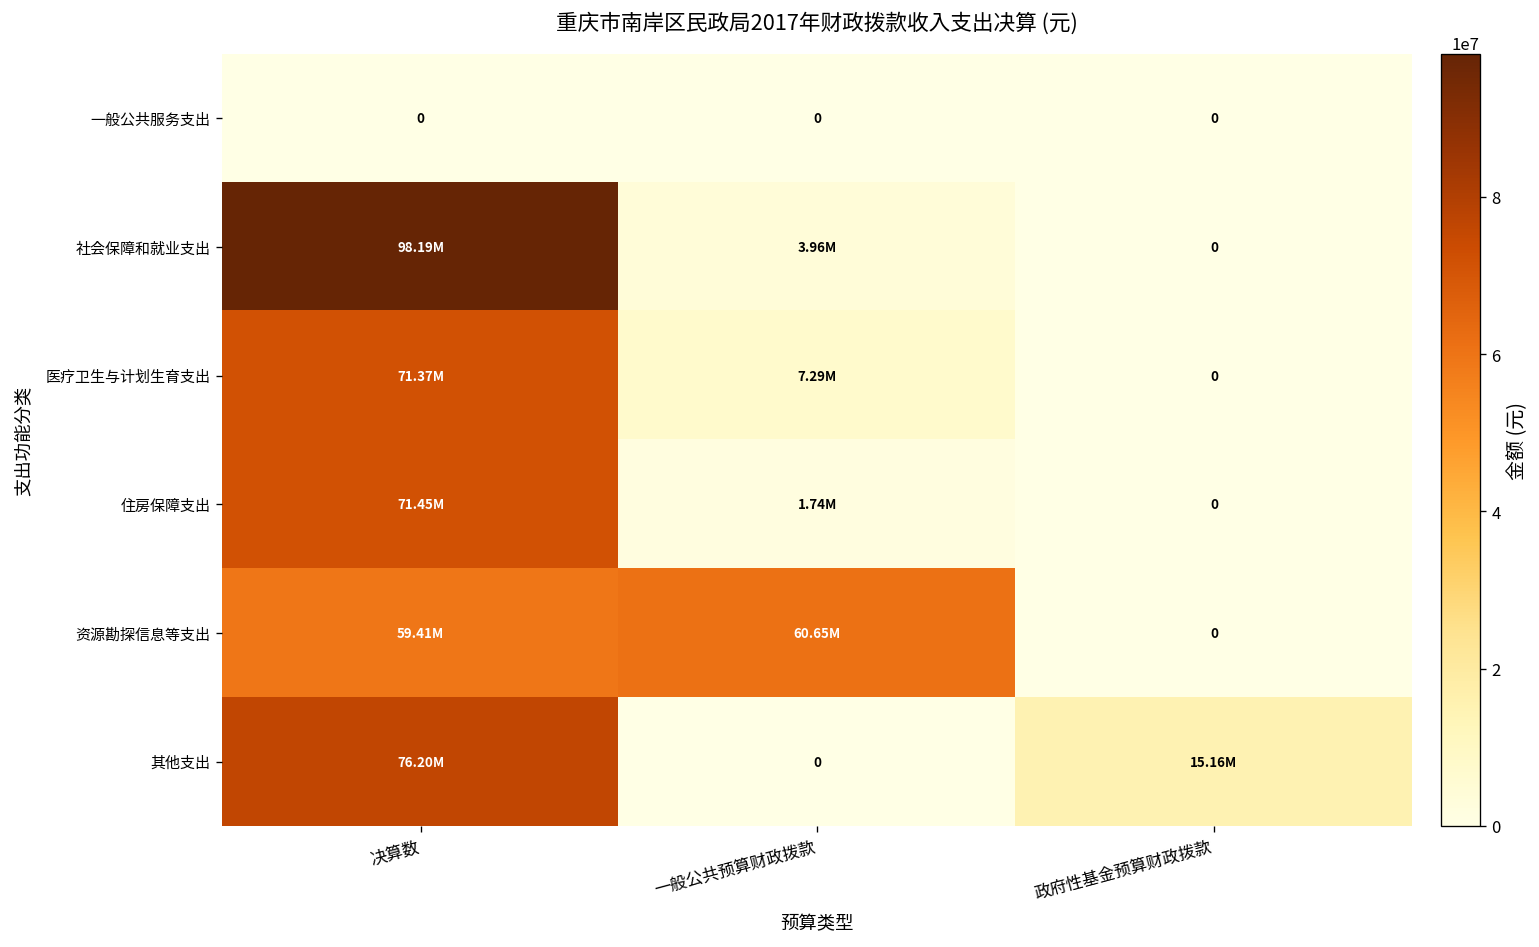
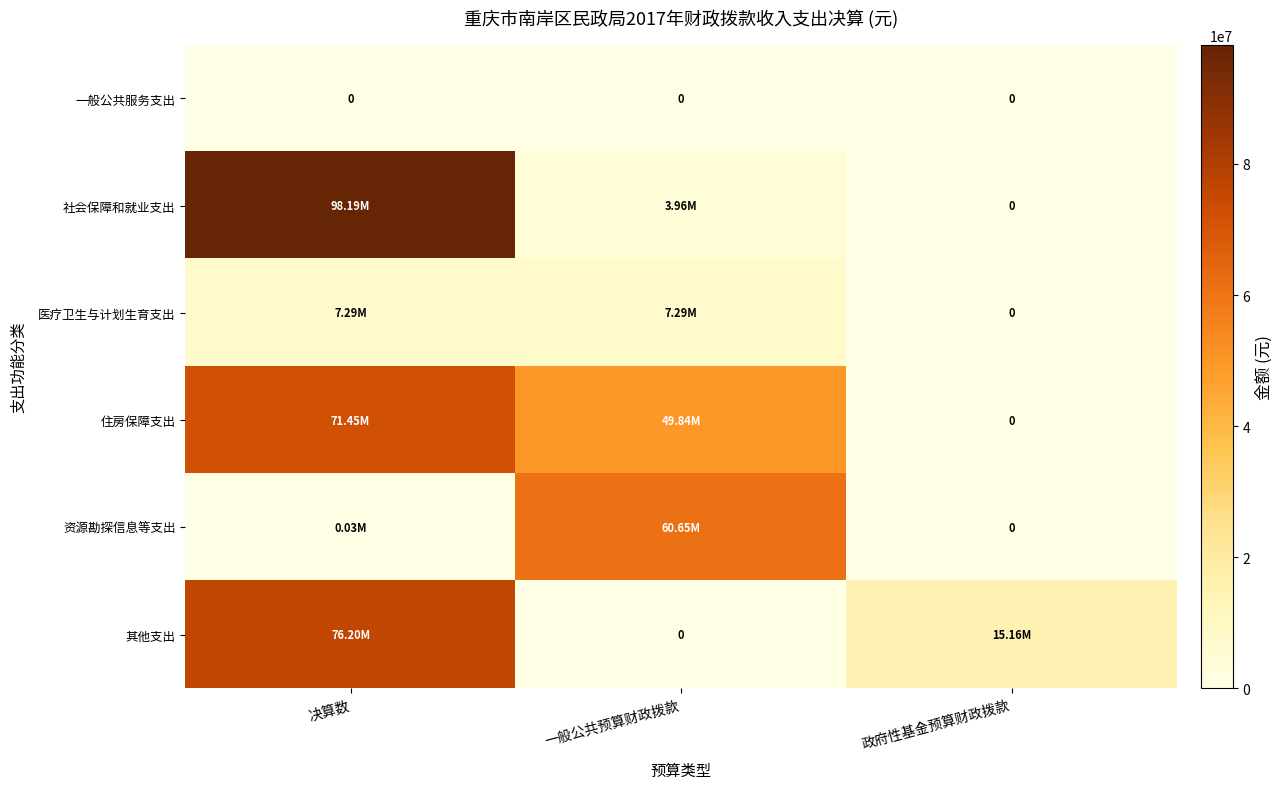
医疗卫生与计划生育支出, 决算数: 71.37M -> 7.29M
住房保障支出, 一般公共预算财政拨款: 1.74M -> 49.84M
资源勘探信息等支出, 决算数: 59.41M -> 0.03M
